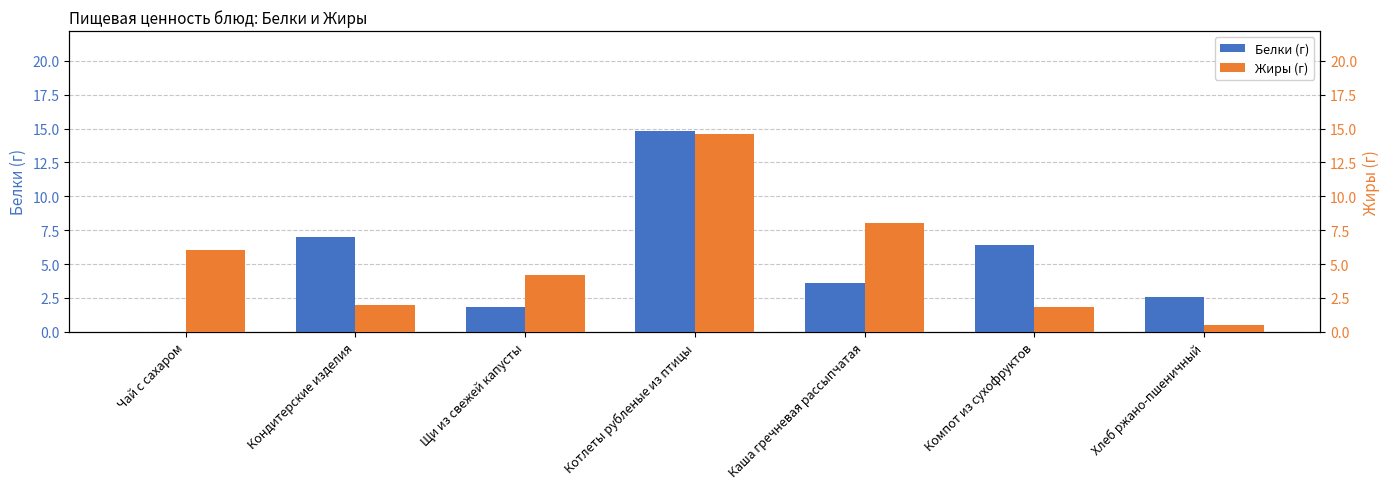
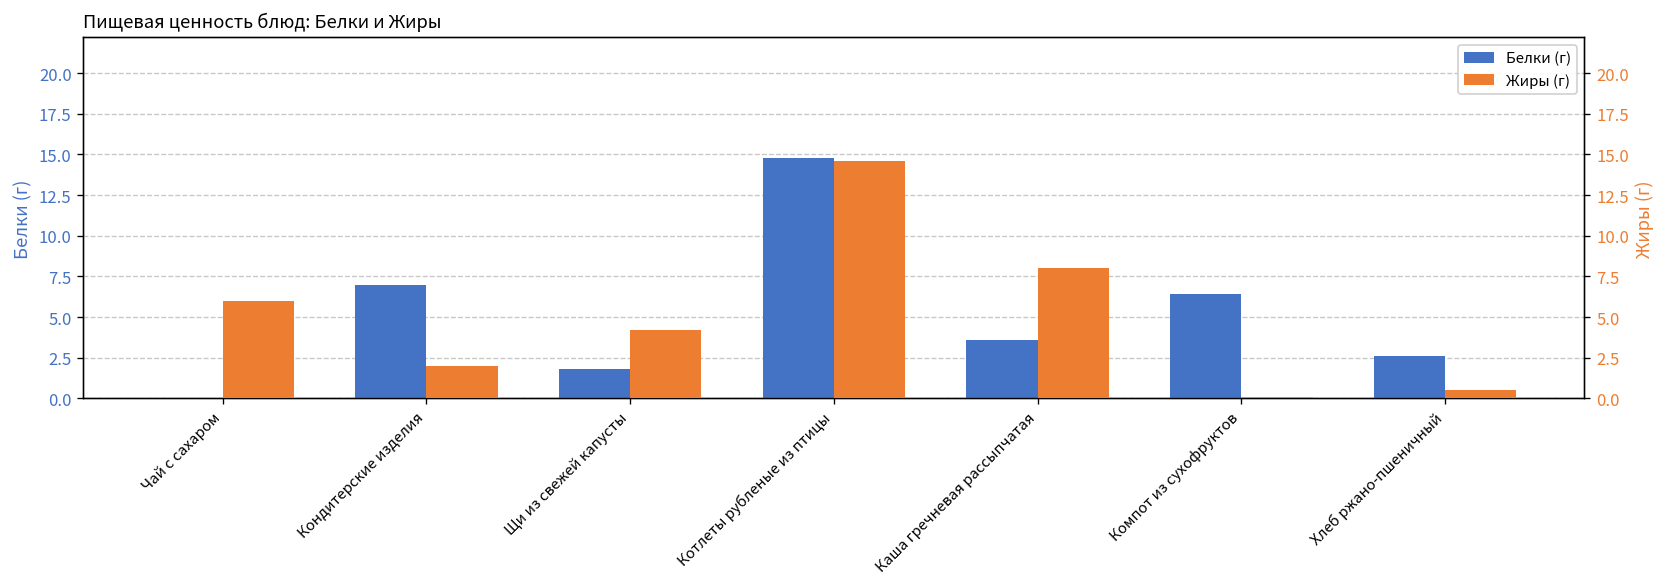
Жиры (г), Компот из сухофруктов: 1.8 -> 0.1
